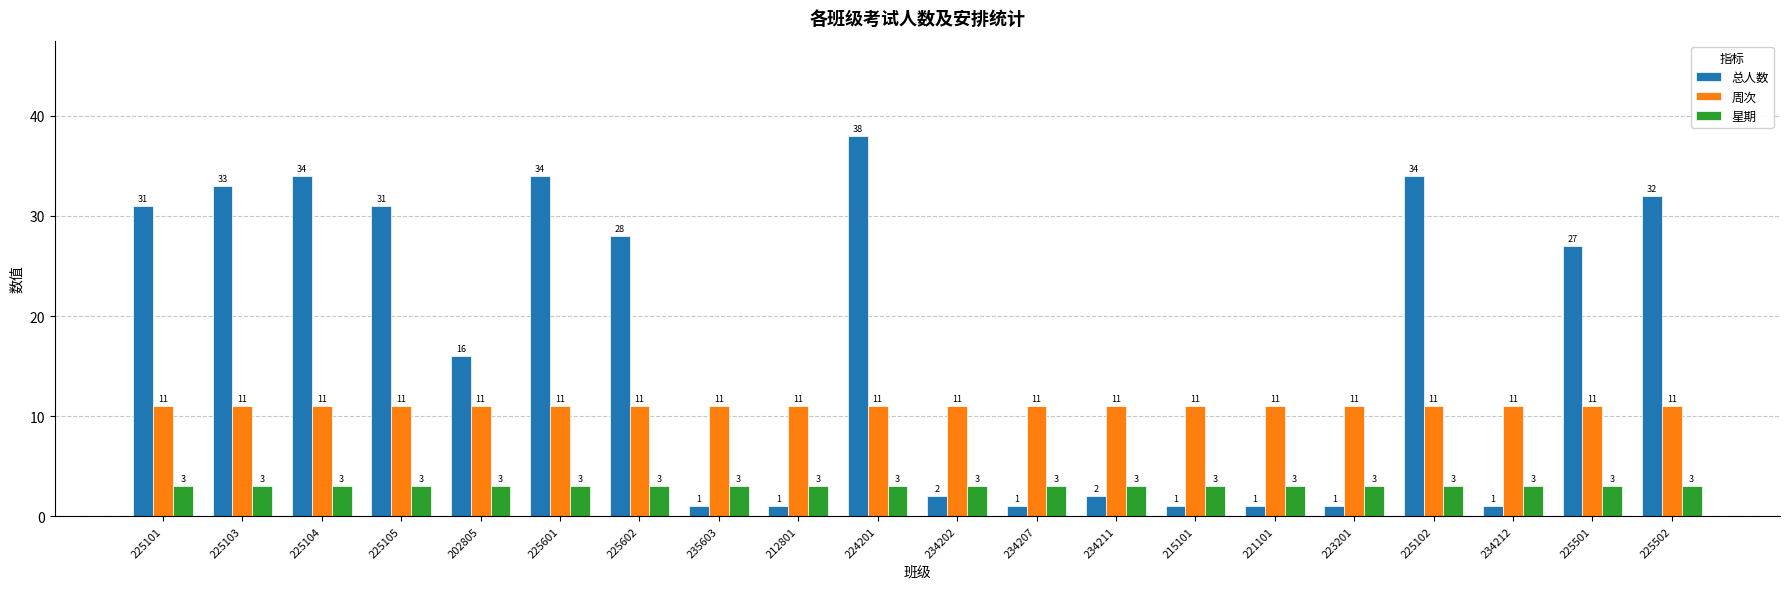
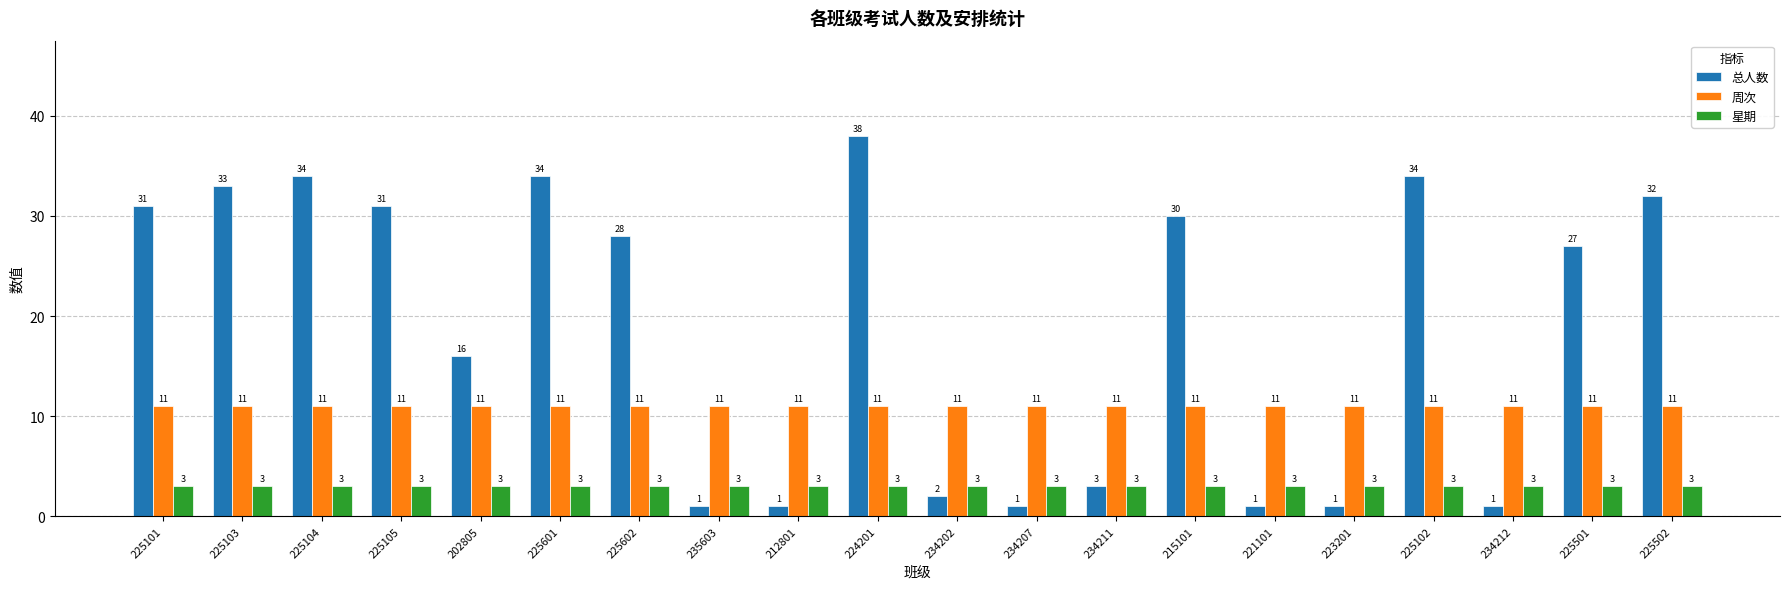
总人数, 234211: 2 -> 3
总人数, 215101: 1 -> 30
